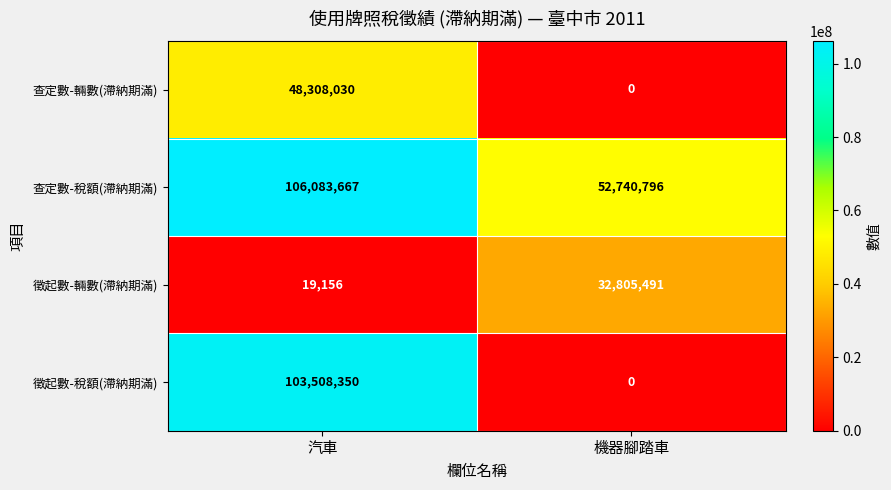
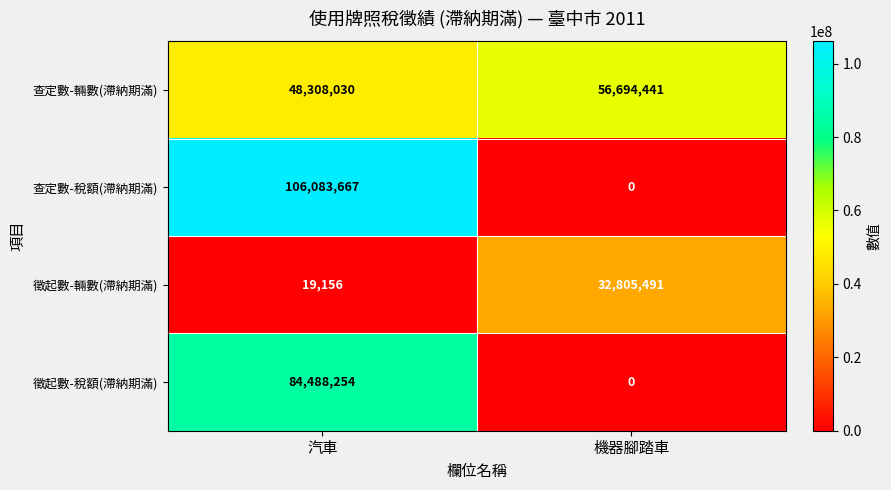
查定數-輛數(滯納期滿), 機器腳踏車: 0 -> 56,694,441
查定數-稅額(滯納期滿), 機器腳踏車: 52,740,796 -> 0
徵起數-稅額(滯納期滿), 汽車: 103,508,350 -> 84,488,254
